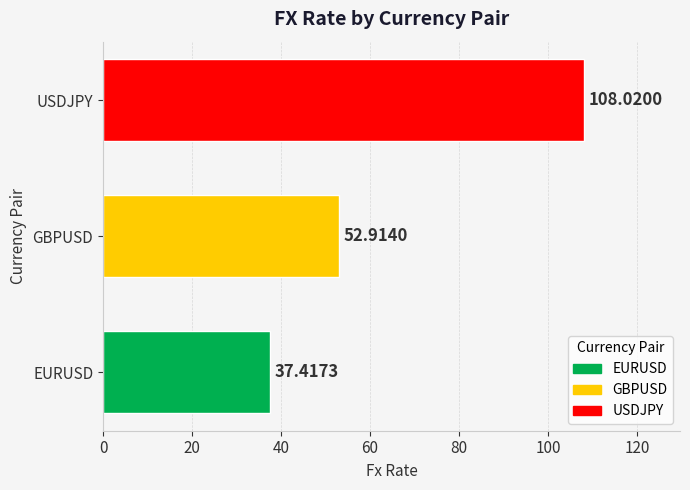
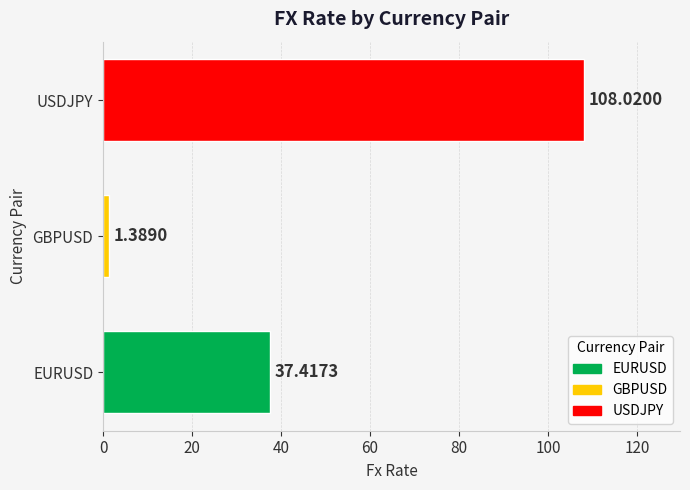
GBPUSD: 52.9140 -> 1.3890
